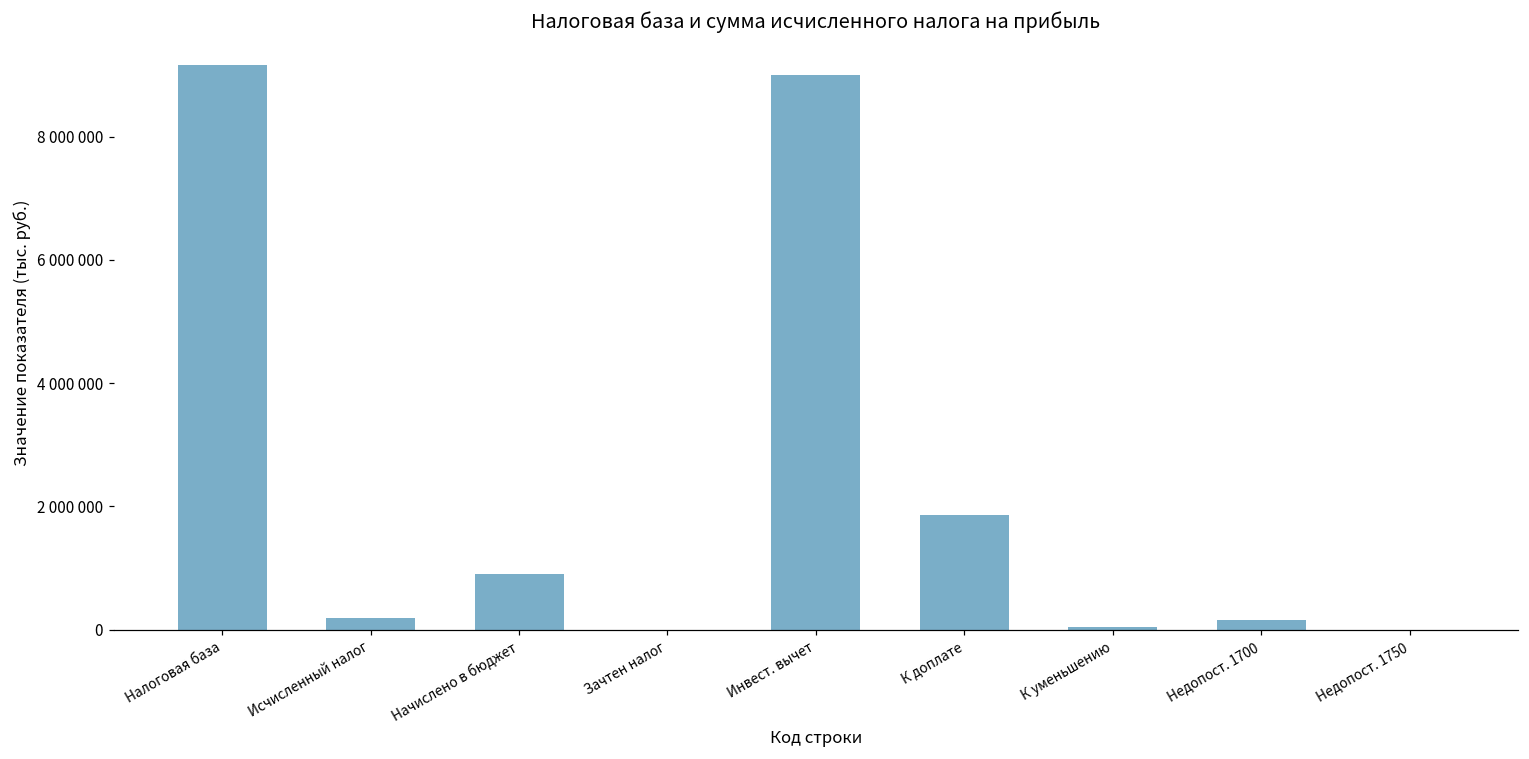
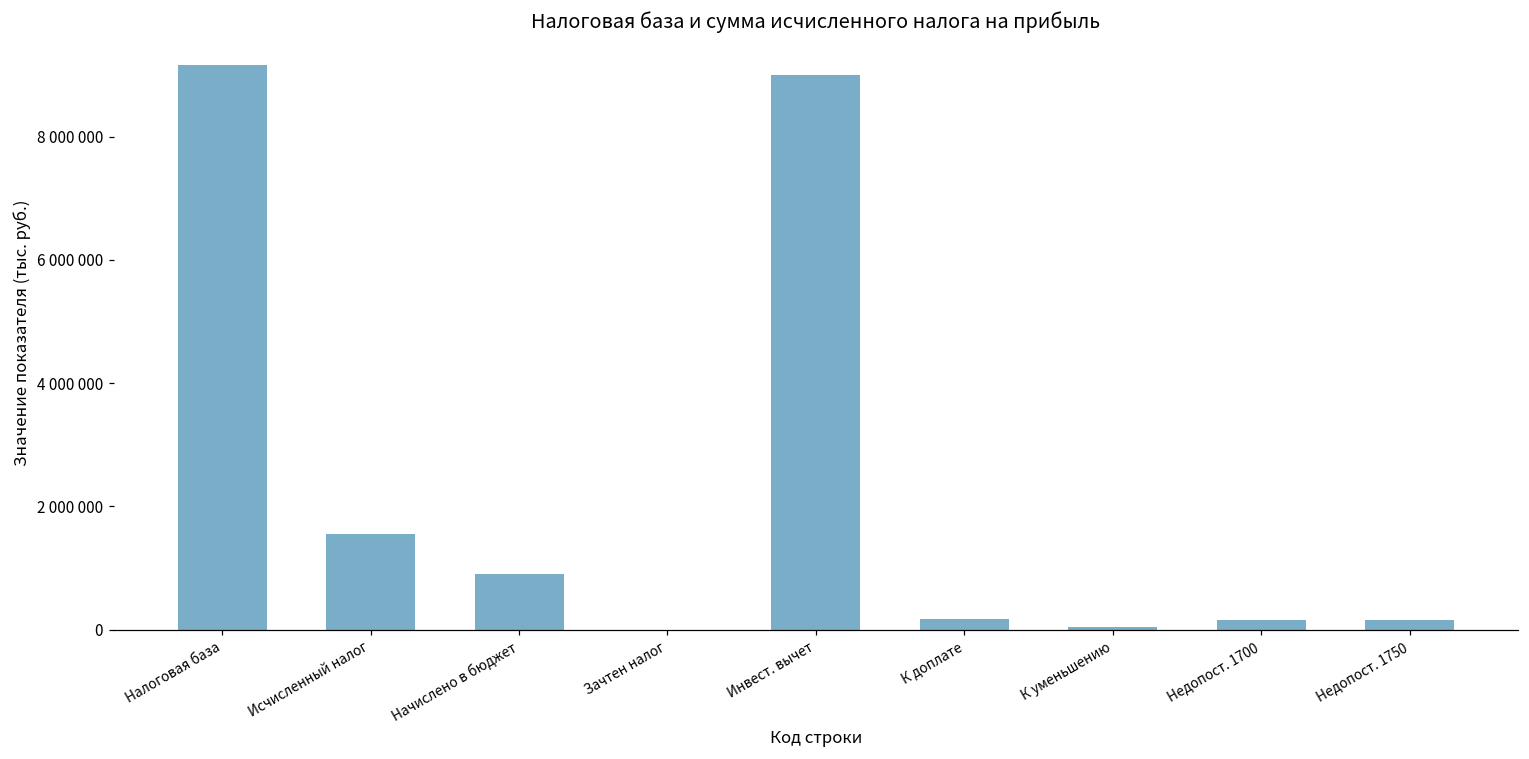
Исчисленный налог: 200000 -> 1600000
К доплате: 1900000 -> 200000
Недопост. 1750: 0 -> 200000
